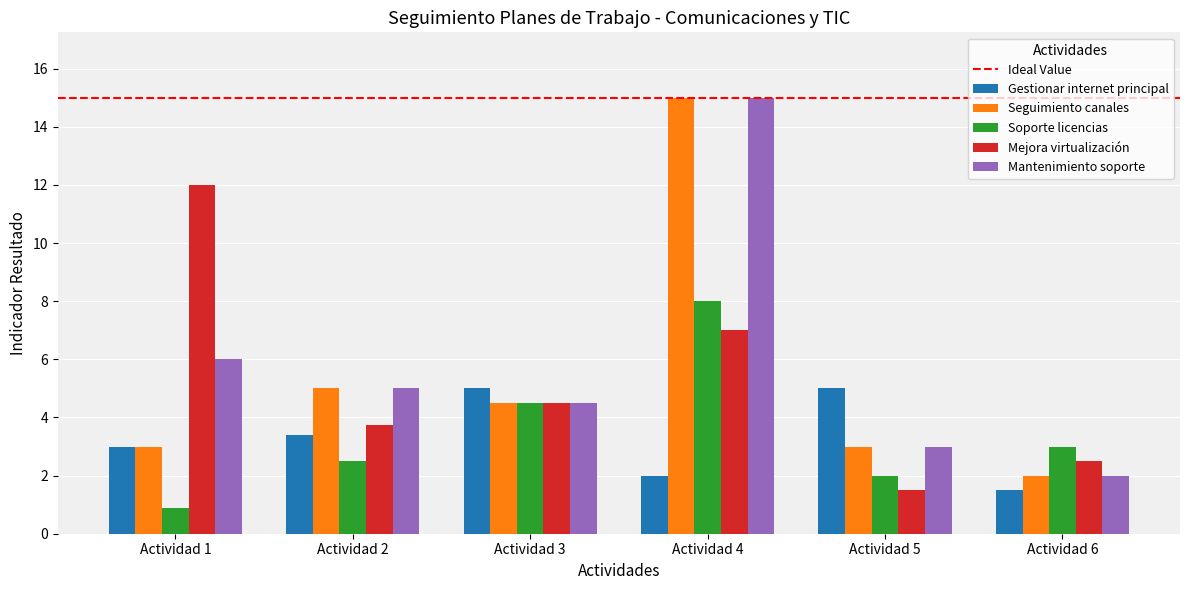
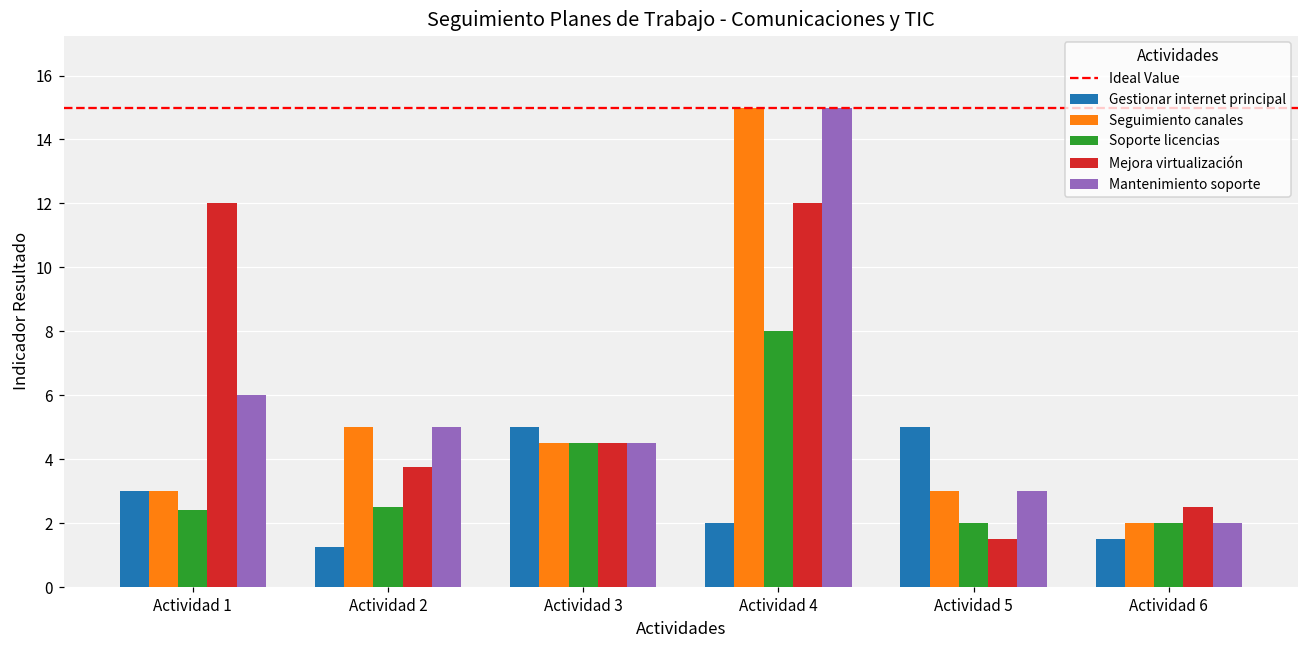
Soporte licencias, Actividad 1: 0.9 -> 2.4
Gestionar internet principal, Actividad 2: 3.4 -> 1.3
Mejora virtualización, Actividad 4: 7 -> 12
Soporte licencias, Actividad 6: 3 -> 2
